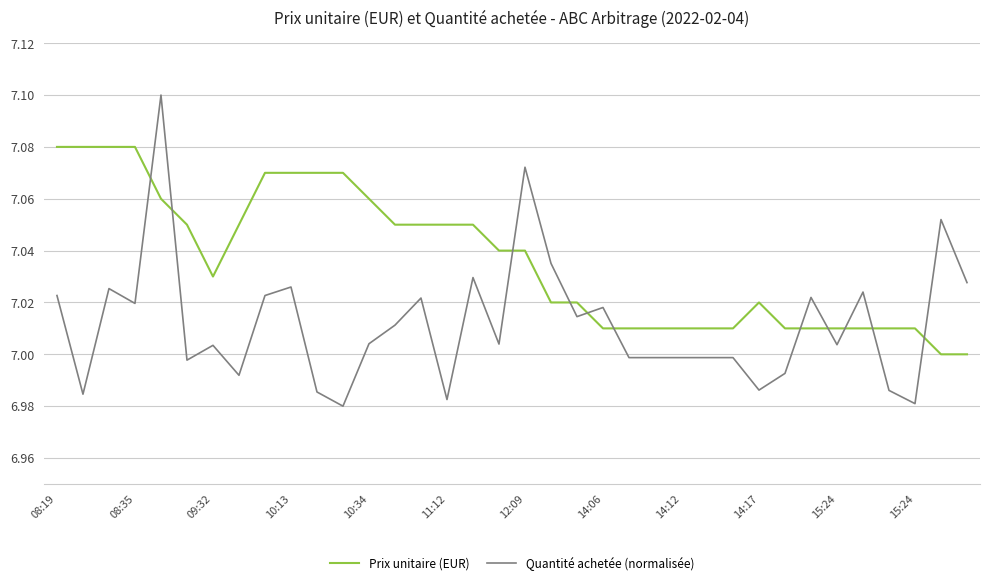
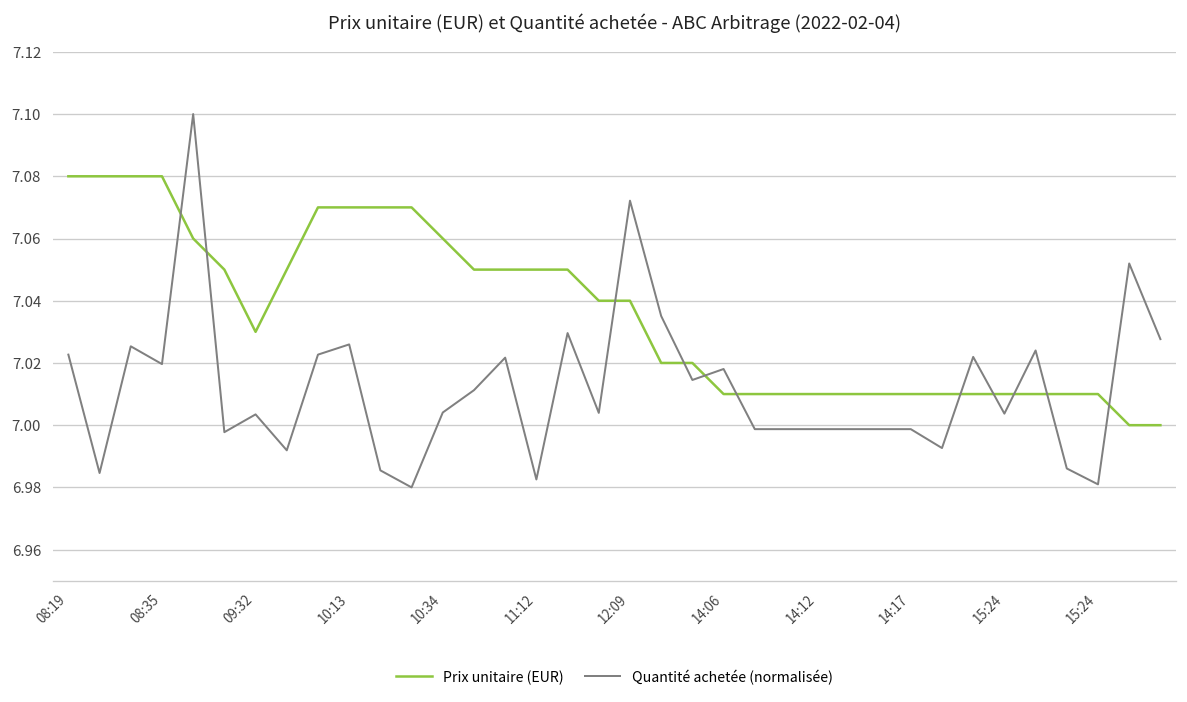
Prix unitaire (EUR), 14:17: 7.02 -> 7.01
Quantité achetée (normalisée), 14:17: 6.986 -> 6.999
